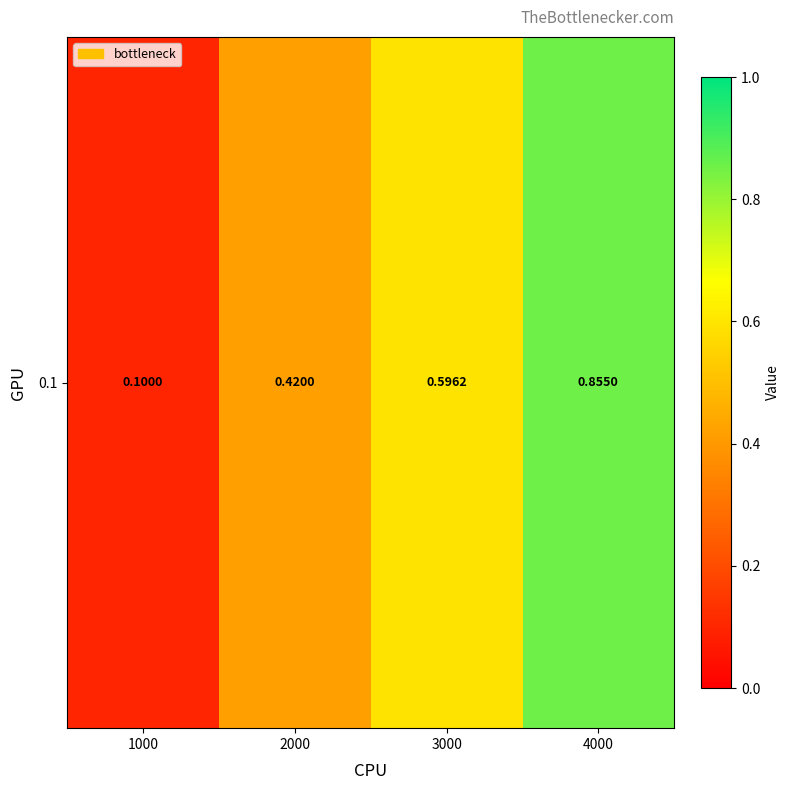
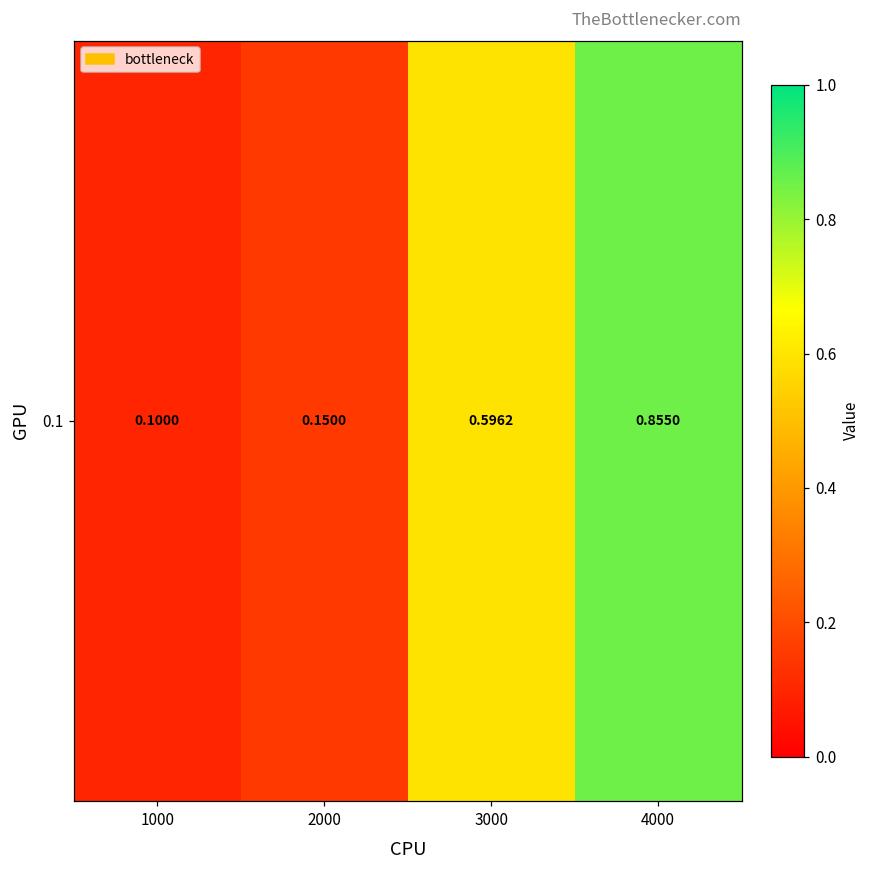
0.1, 2000: 0.4200 -> 0.1500
